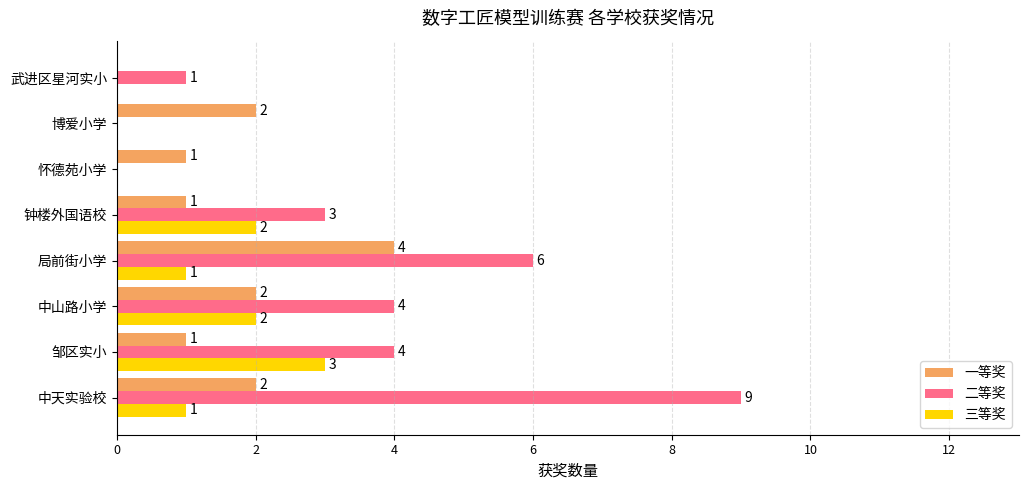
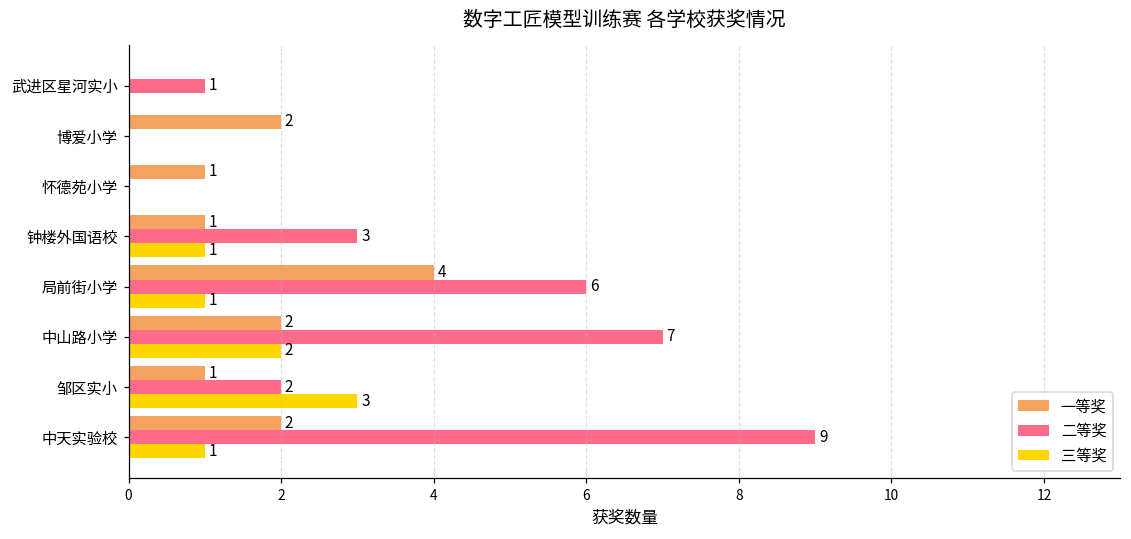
三等奖, 钟楼外国语校: 2 -> 1
二等奖, 中山路小学: 4 -> 7
二等奖, 邹区实小: 4 -> 2
